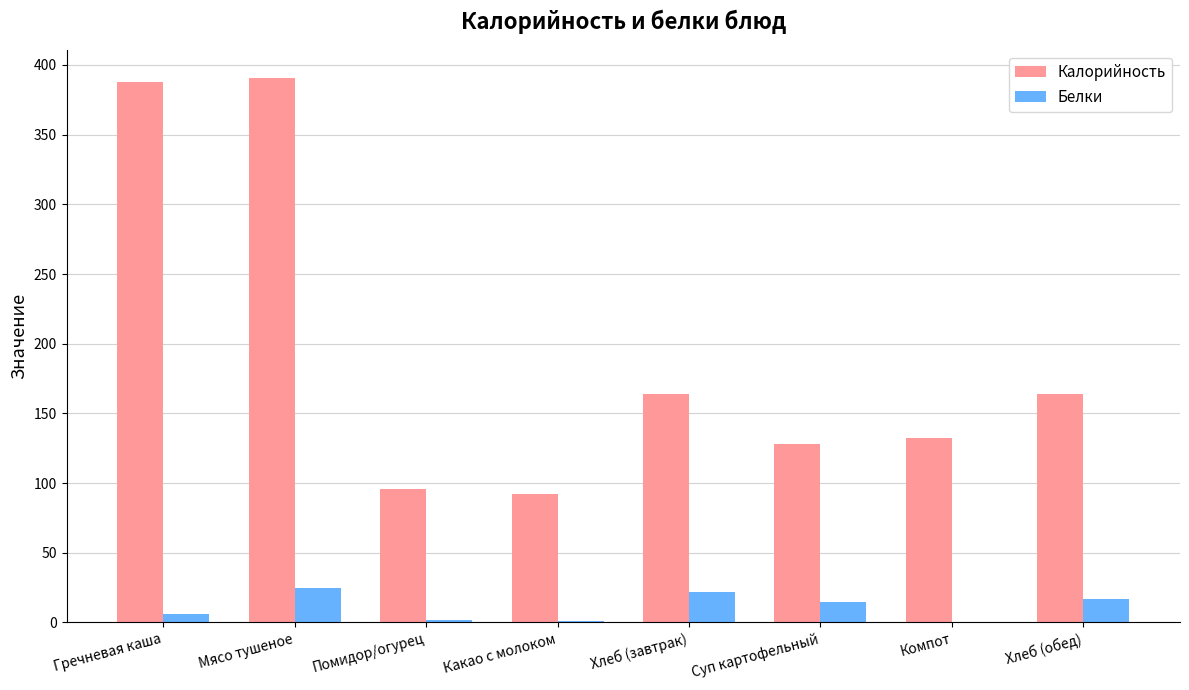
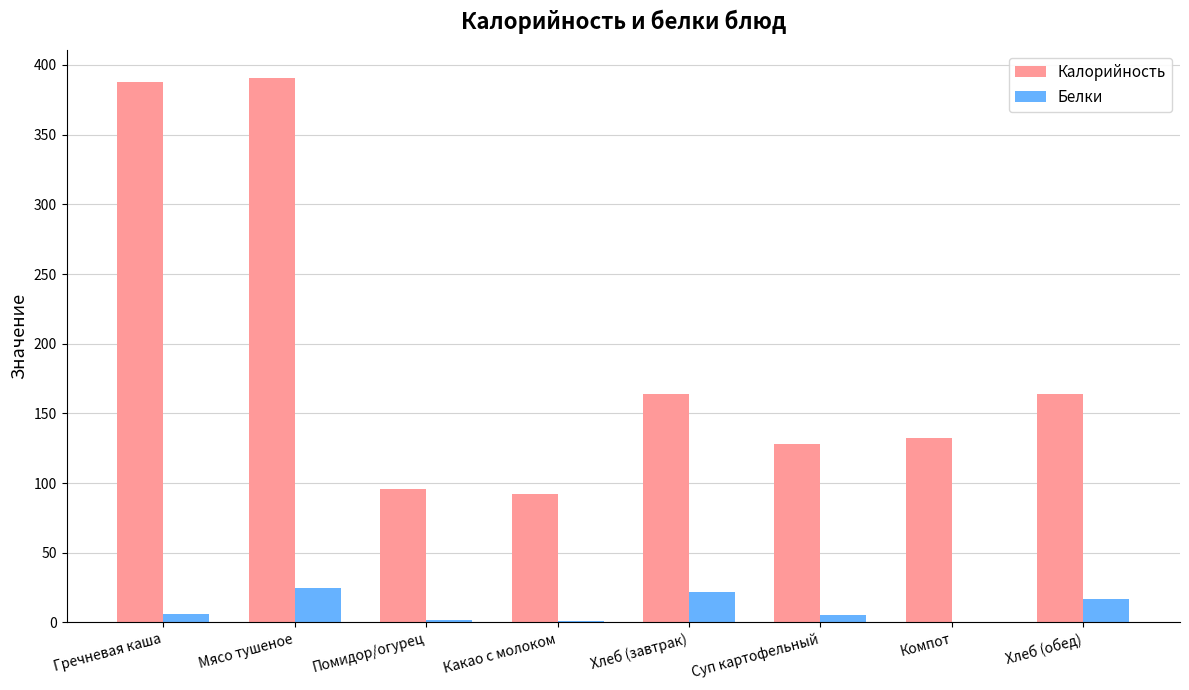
Белки, Суп картофельный: 15 -> 5
